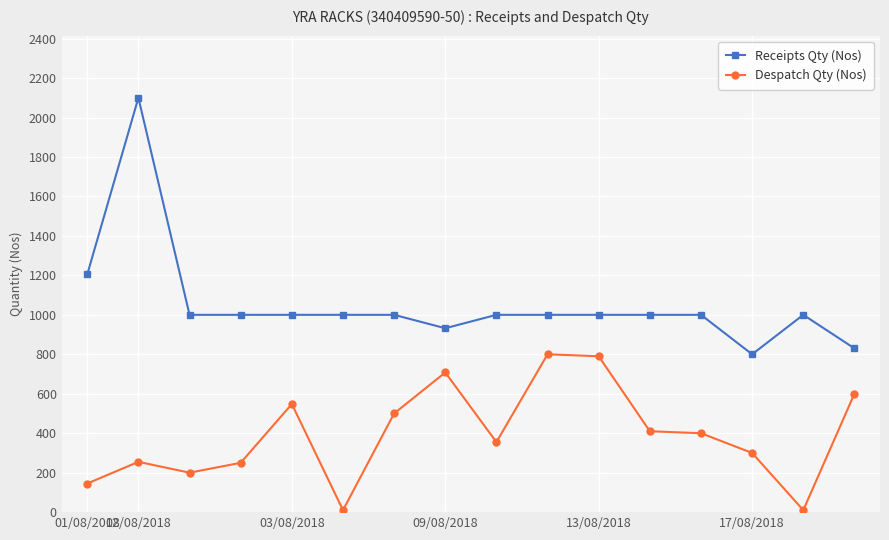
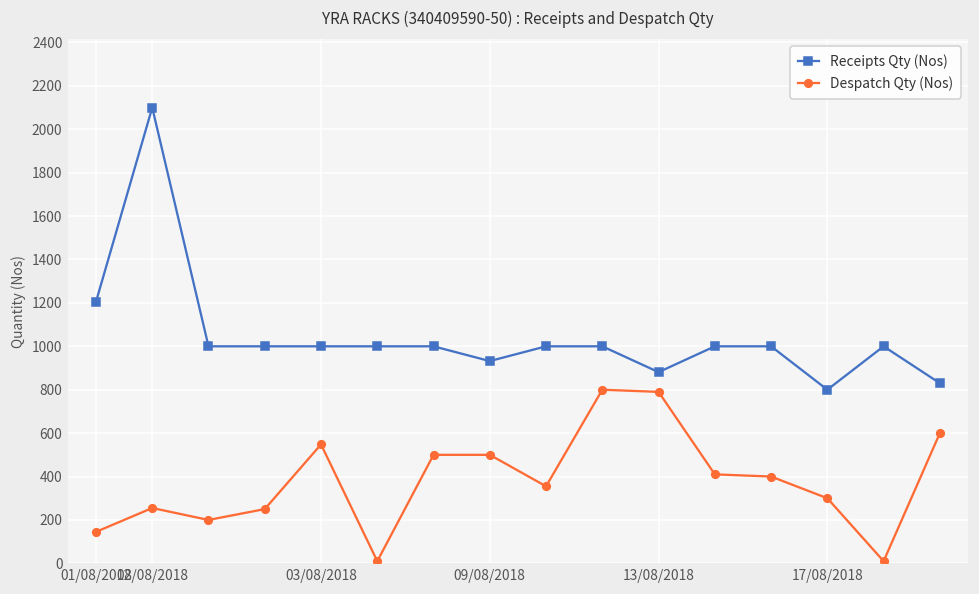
Despatch Qty (Nos), 09/08/2018: 710 -> 500
Receipts Qty (Nos), 13/08/2018: 1000 -> 880
